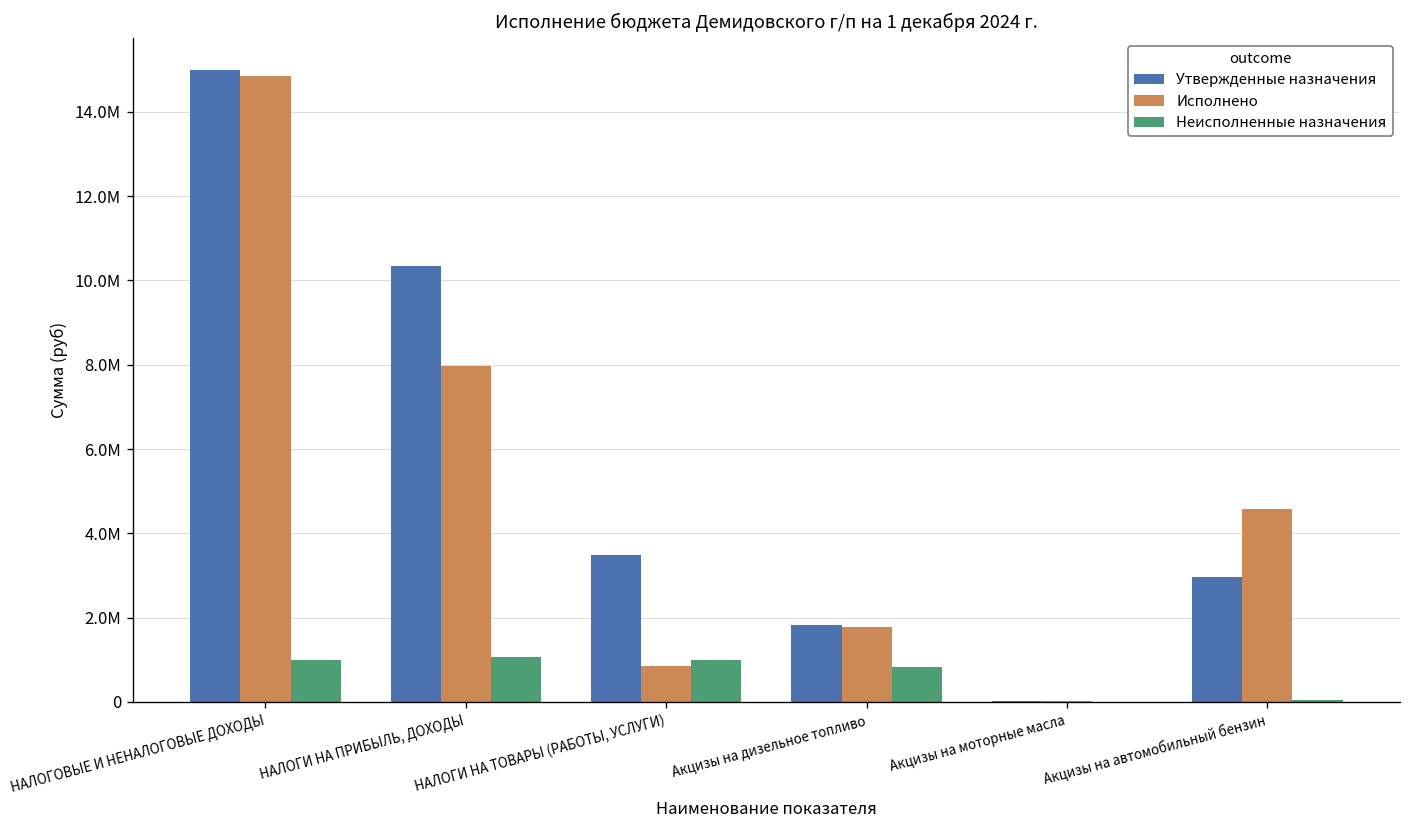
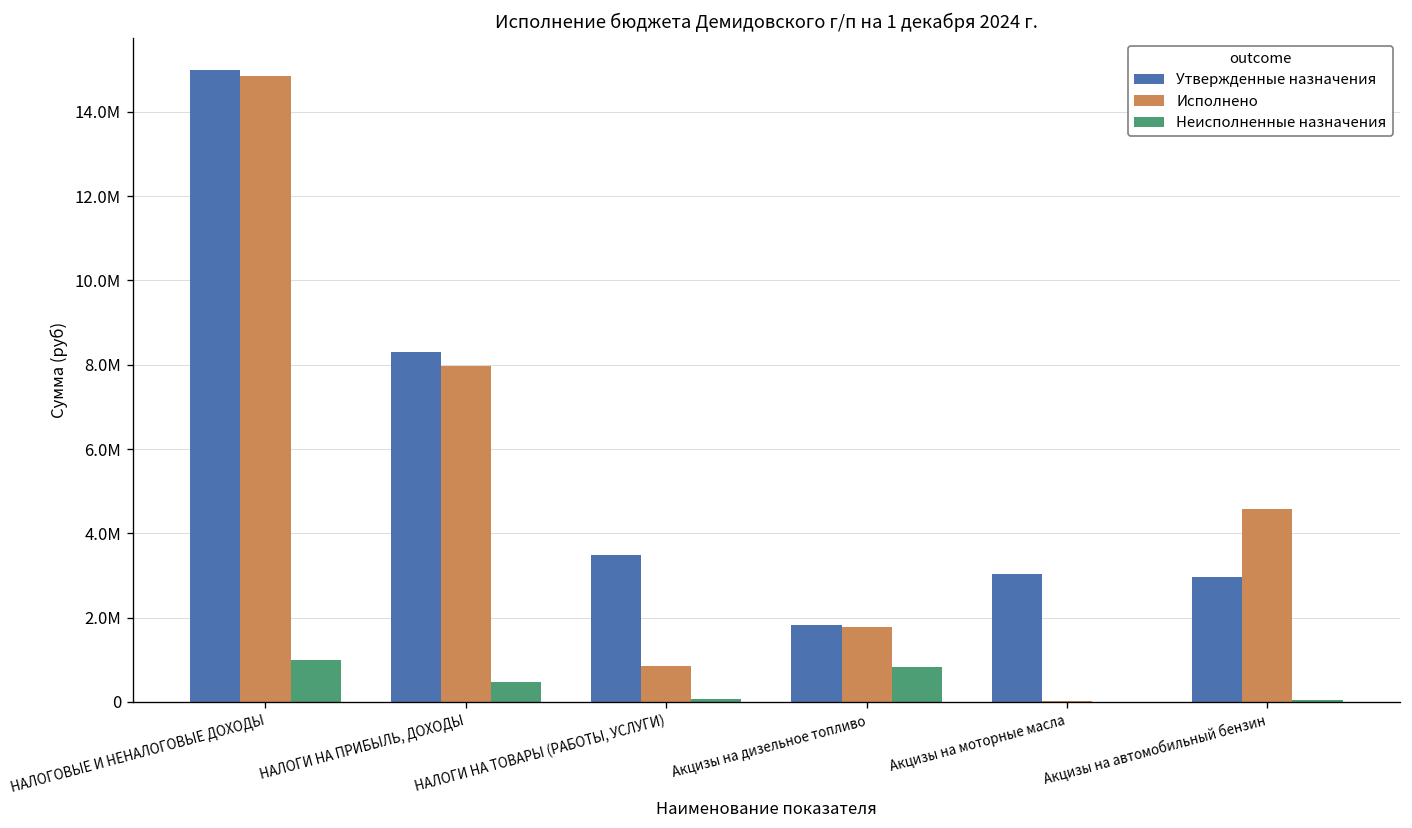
Утвержденные назначения, НАЛОГИ НА ПРИБЫЛЬ, ДОХОДЫ: 10300000 -> 8300000
Неисполненные назначения, НАЛОГИ НА ПРИБЫЛЬ, ДОХОДЫ: 1100000 -> 500000
Неисполненные назначения, НАЛОГИ НА ТОВАРЫ (РАБОТЫ, УСЛУГИ): 1000000 -> 100000
Утвержденные назначения, Акцизы на моторные масла: 0 -> 3000000
